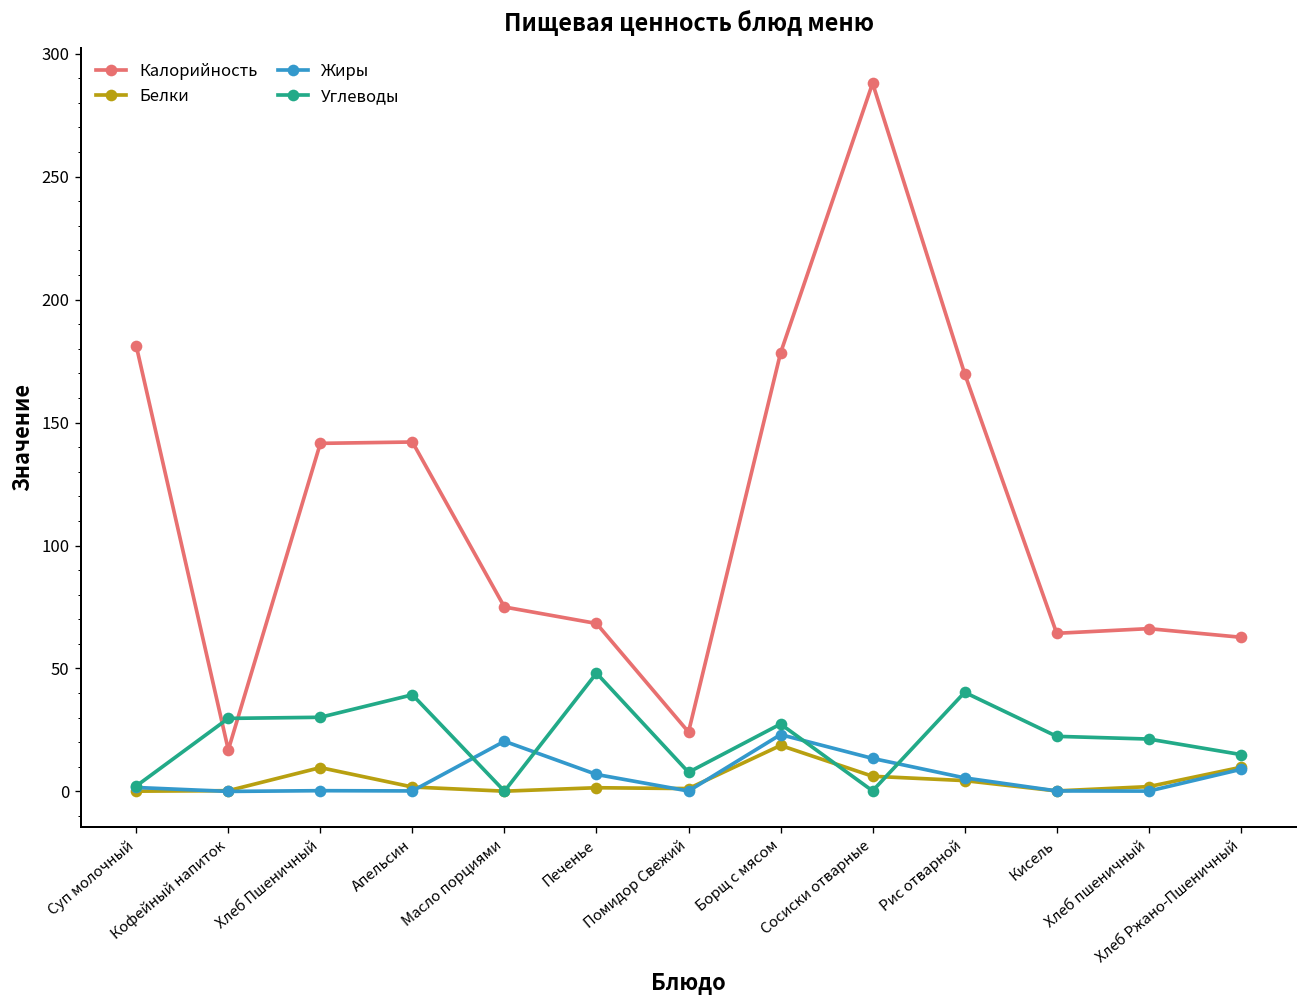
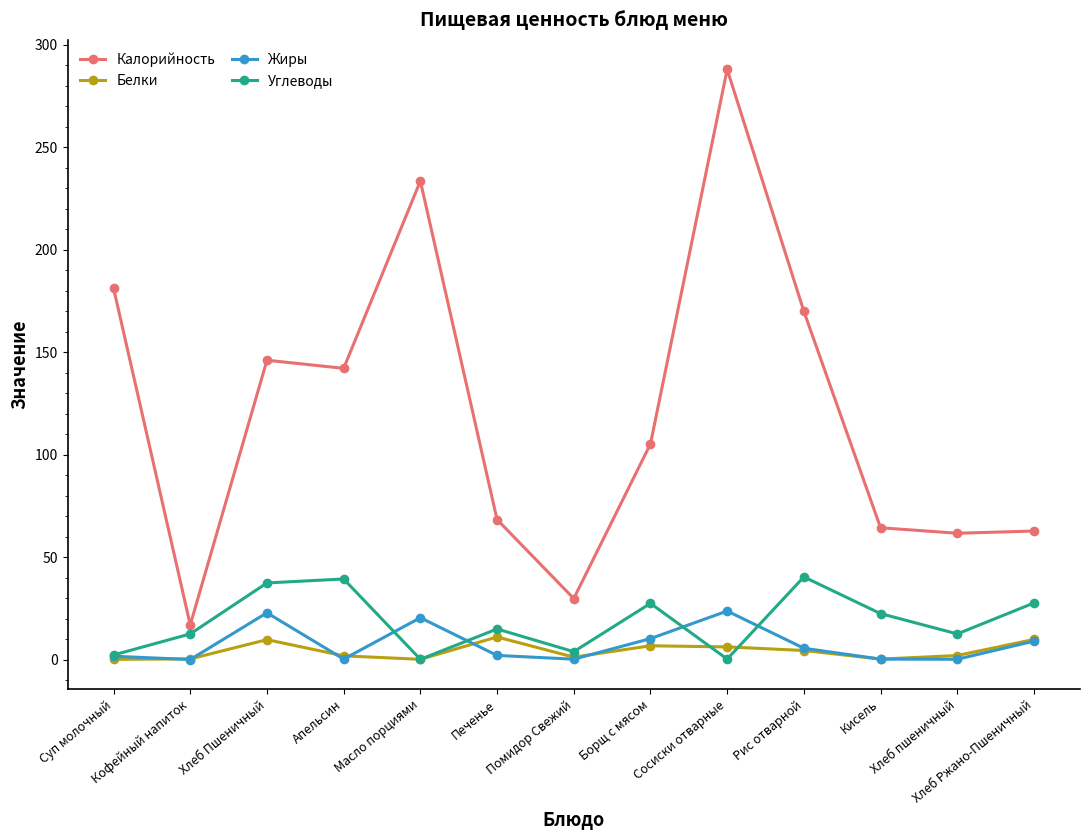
Углеводы, Кофейный напиток: 30 -> 13
Калорийность, Хлеб Пшеничный: 142 -> 146
Жиры, Хлеб Пшеничный: 0 -> 23
Углеводы, Хлеб Пшеничный: 30 -> 37
Калорийность, Масло порциями: 75 -> 234
Белки, Печенье: 2 -> 11
Жиры, Печенье: 7 -> 2
Углеводы, Печенье: 48 -> 15
Калорийность, Помидор Свежий: 24 -> 30
Углеводы, Помидор Свежий: 8 -> 4
Калорийность, Борщ с мясом: 178 -> 105
Белки, Борщ с мясом: 19 -> 7
Жиры, Борщ с мясом: 23 -> 10
Жиры, Сосиски отварные: 13 -> 24
Калорийность, Хлеб пшеничный: 66 -> 62
Углеводы, Хлеб пшеничный: 21 -> 13
Углеводы, Хлеб Ржано-Пшеничный: 15 -> 28
